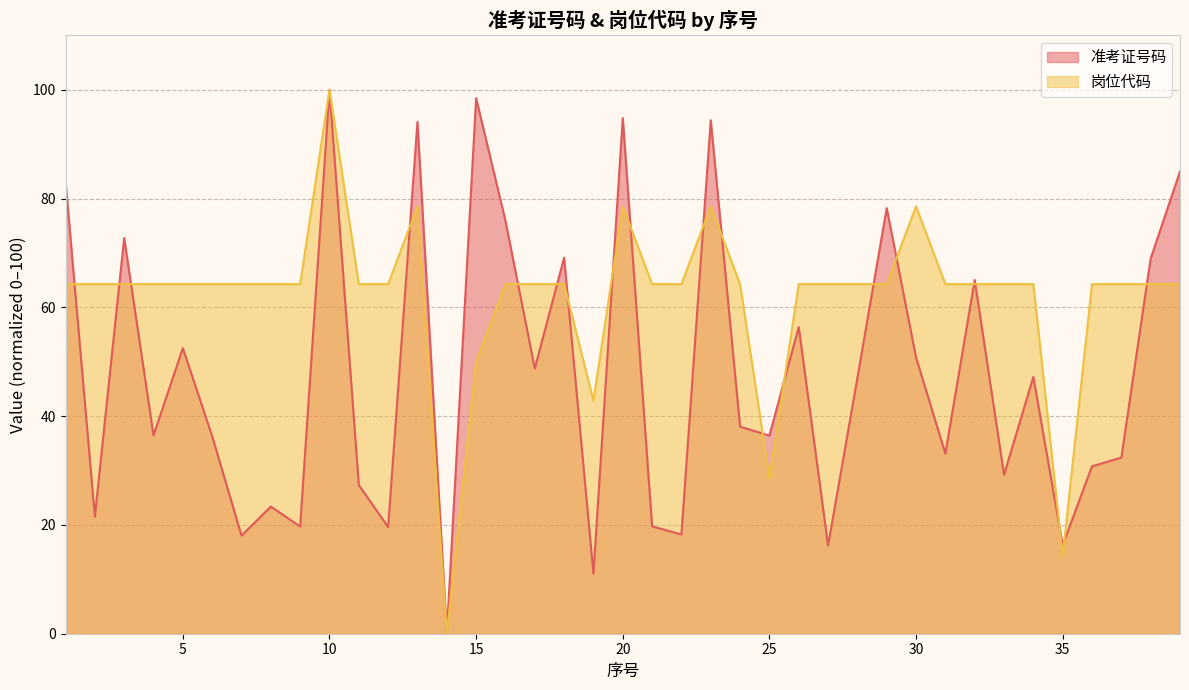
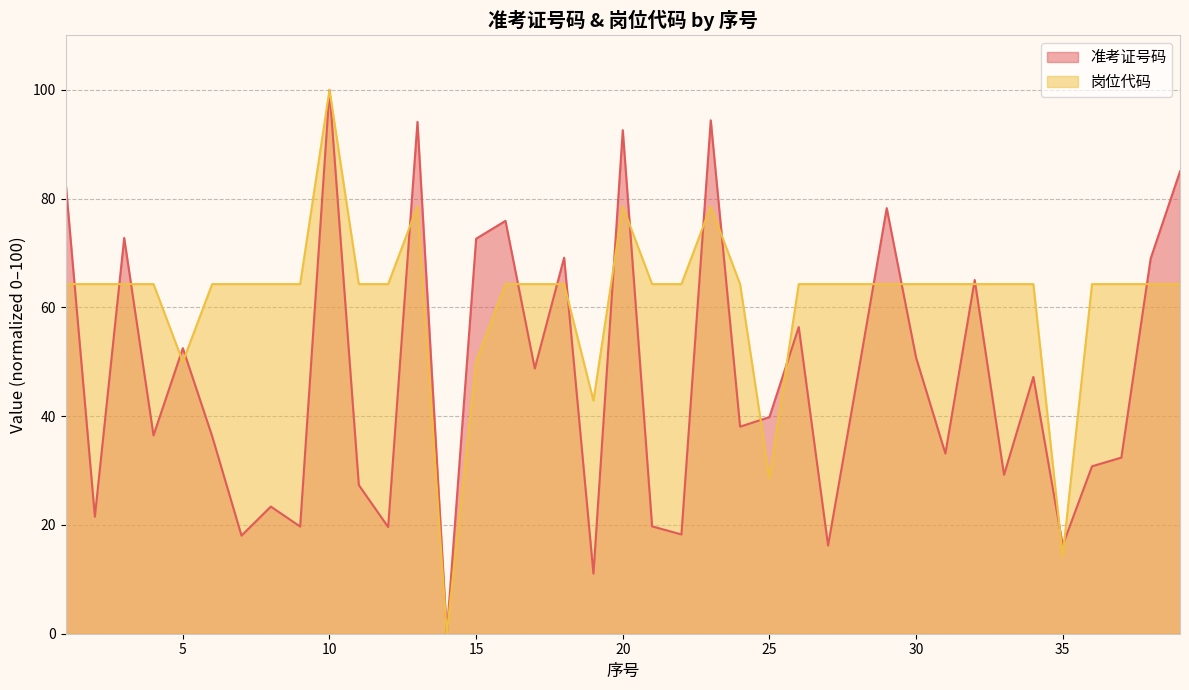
岗位代码, 5: 64 -> 50
准考证号码, 15: 98 -> 73
准考证号码, 20: 95 -> 93
准考证号码, 25: 36 -> 40
岗位代码, 30: 79 -> 64
